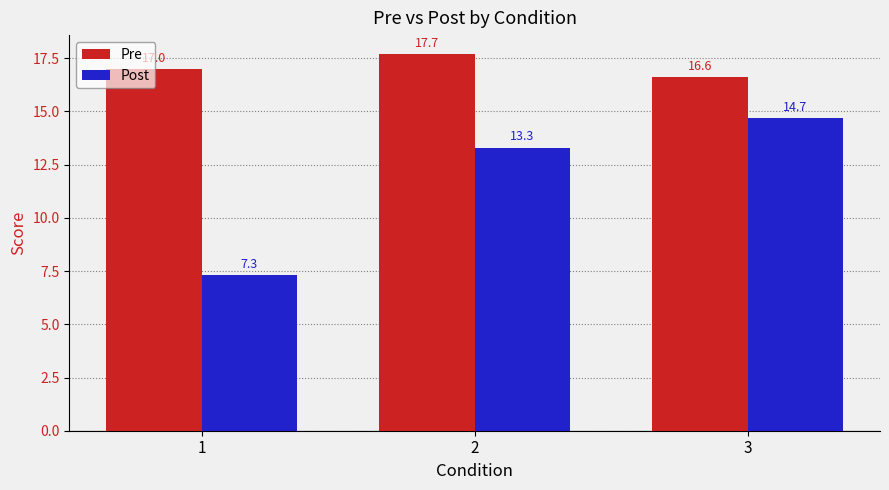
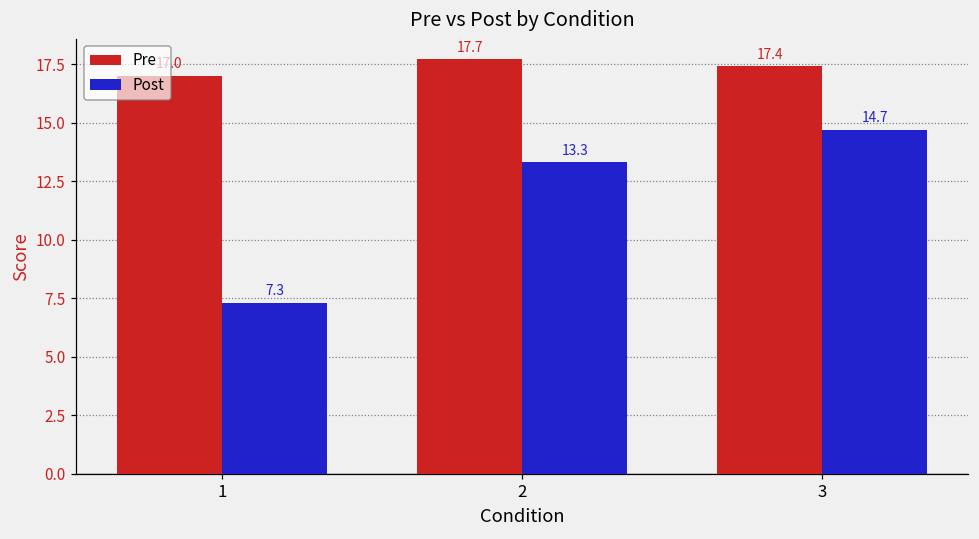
Pre, 3: 16.6 -> 17.4
